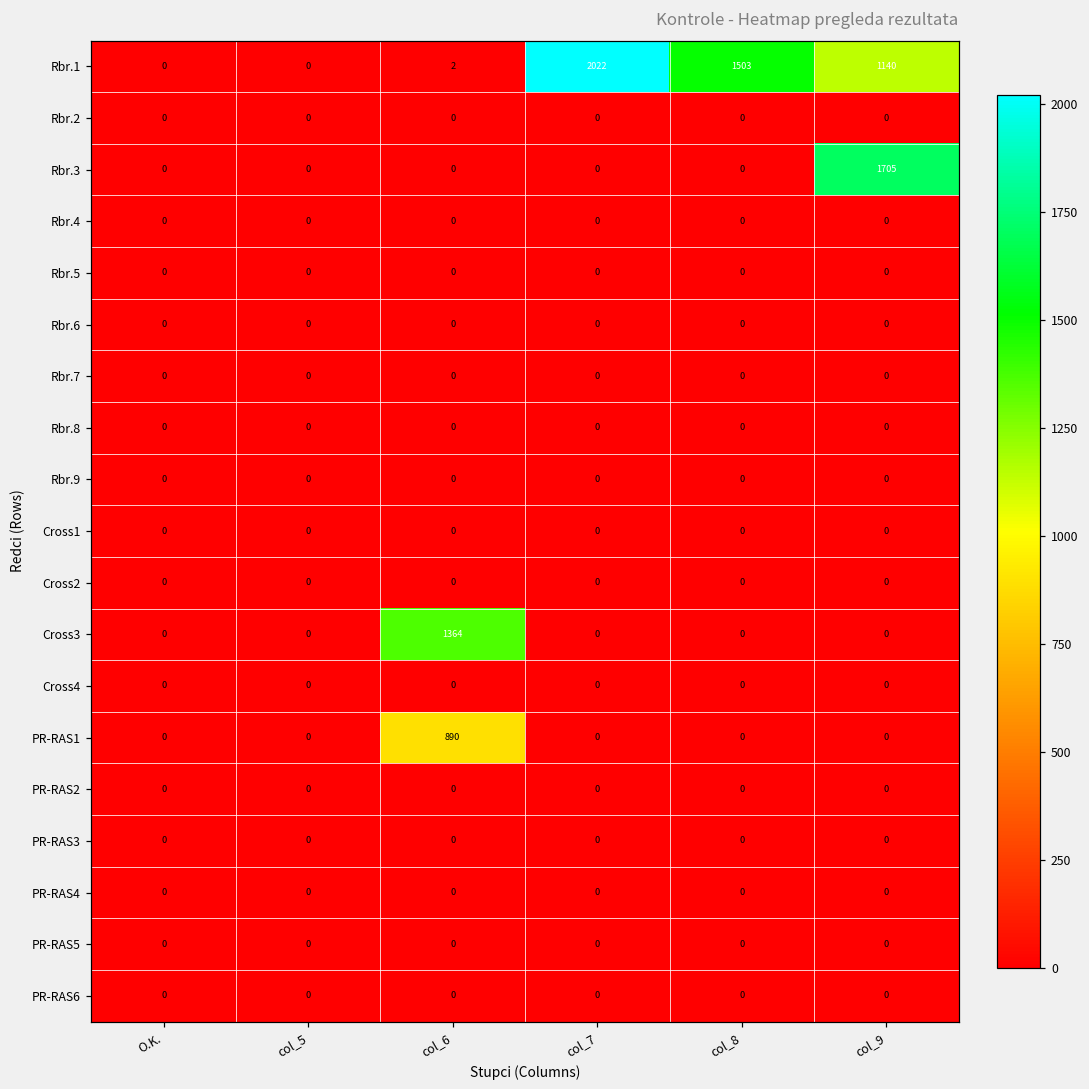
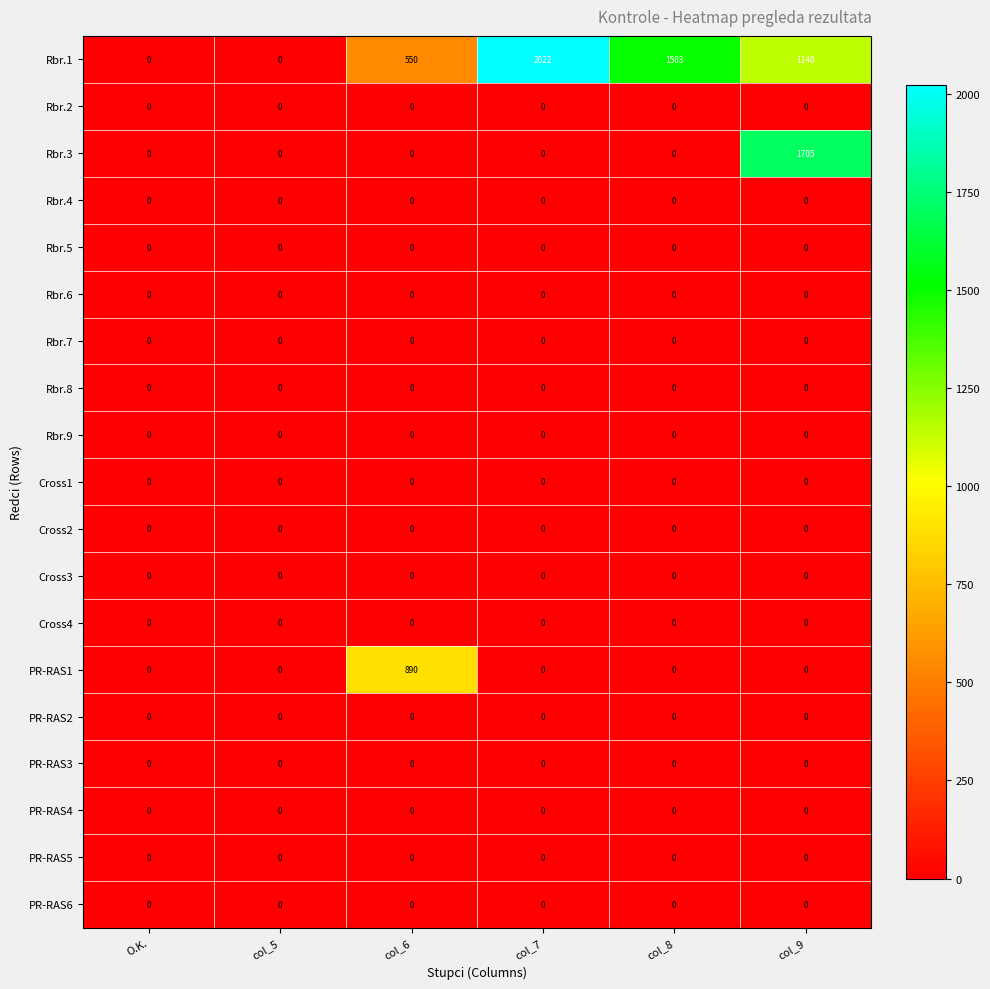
Rbr.1, col_6: 2 -> 550
Cross3, col_6: 1364 -> 0
